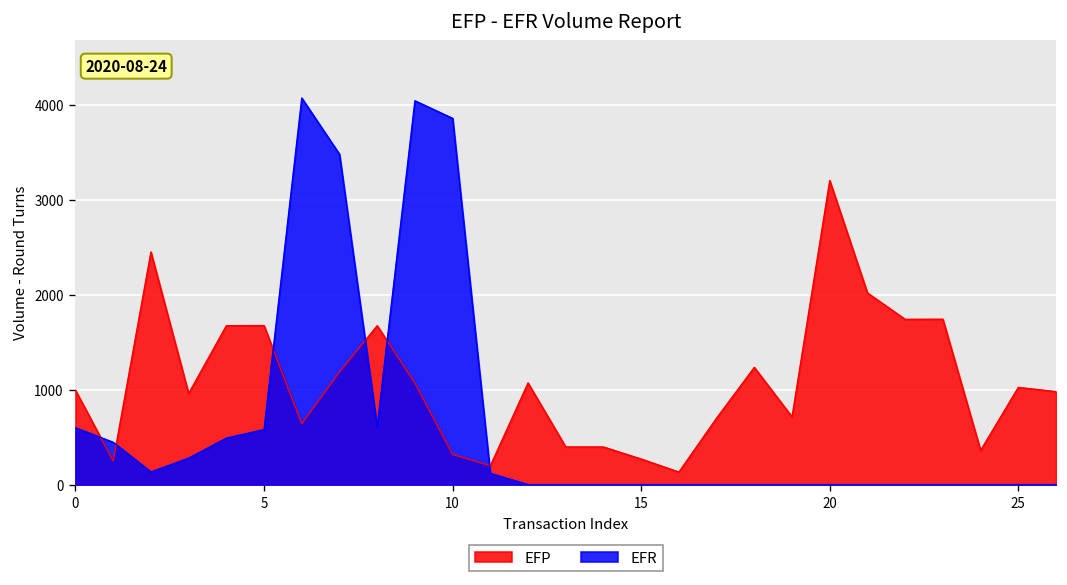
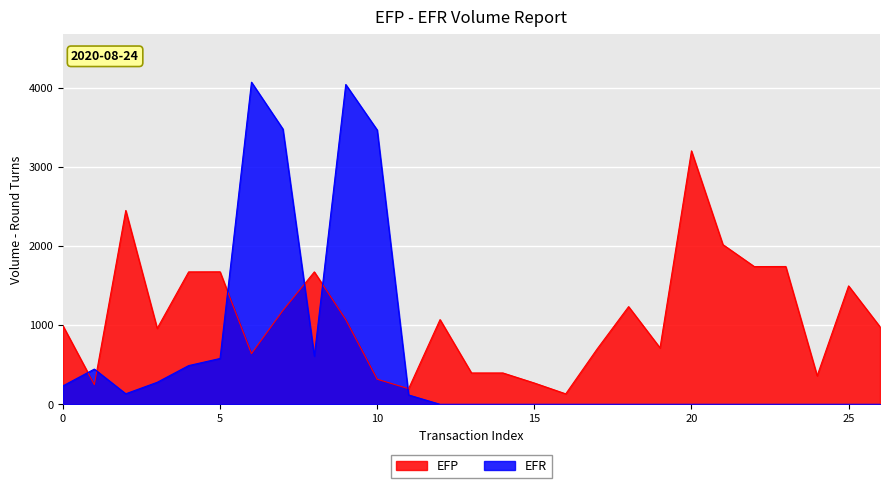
EFR, 0: 600 -> 200
EFR, 10: 3900 -> 3500
EFP, 25: 1000 -> 1500
